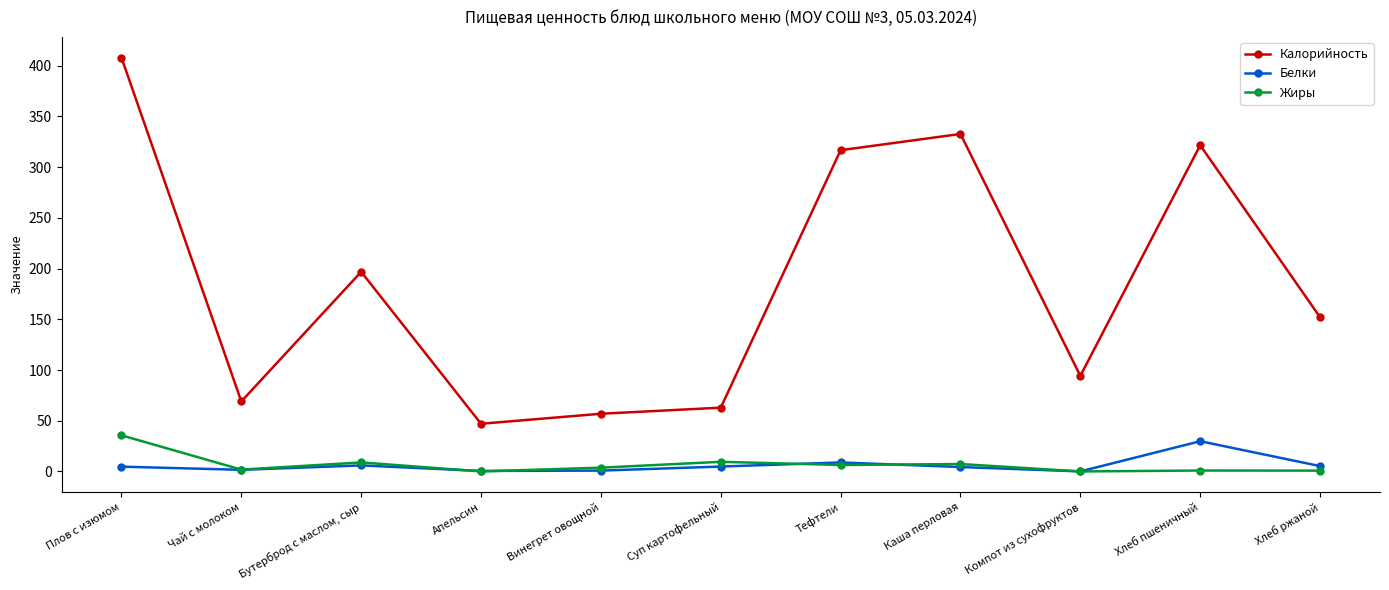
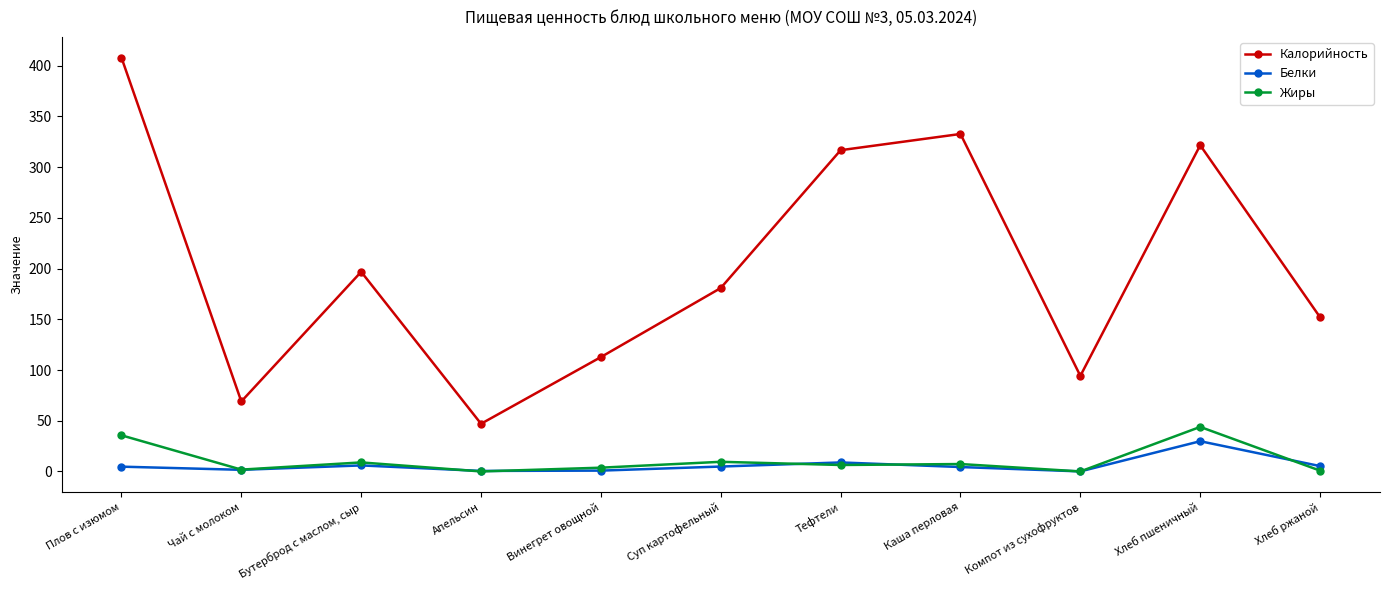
Калорийность, Винегрет овощной: 57 -> 113
Калорийность, Суп картофельный: 63 -> 181
Жиры, Хлеб пшеничный: 1 -> 44
